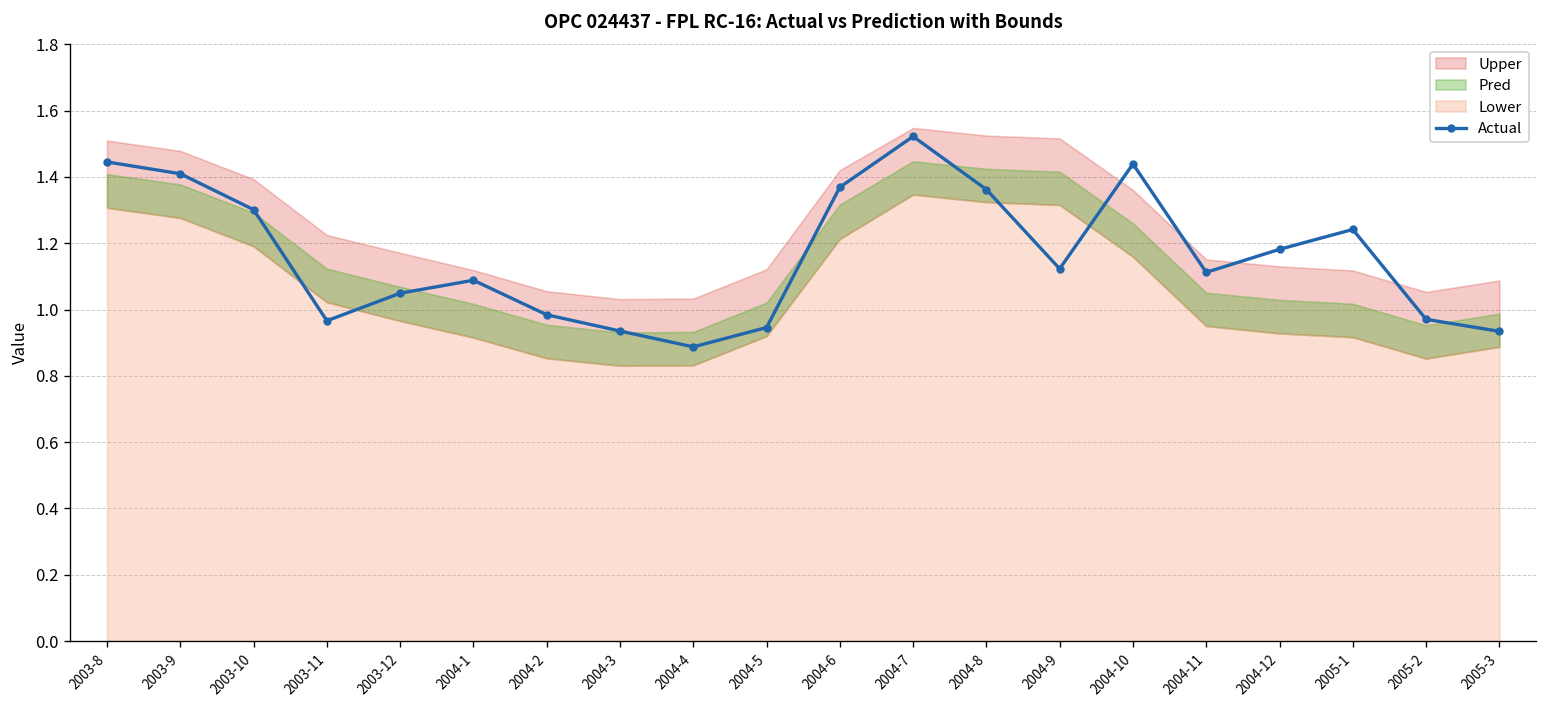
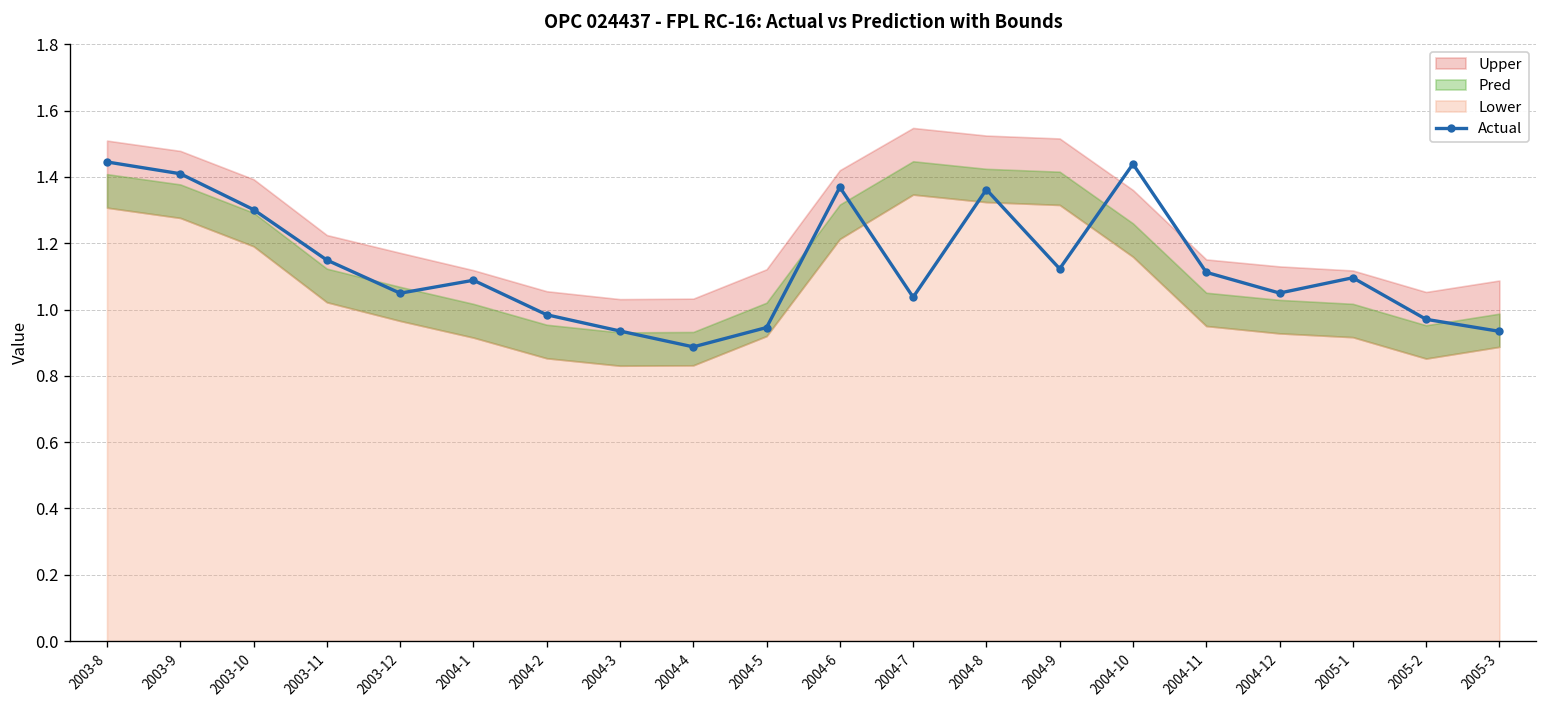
Actual, 2003-11: 0.97 -> 1.15
Actual, 2004-7: 1.52 -> 1.04
Actual, 2004-12: 1.18 -> 1.05
Actual, 2005-1: 1.24 -> 1.10
